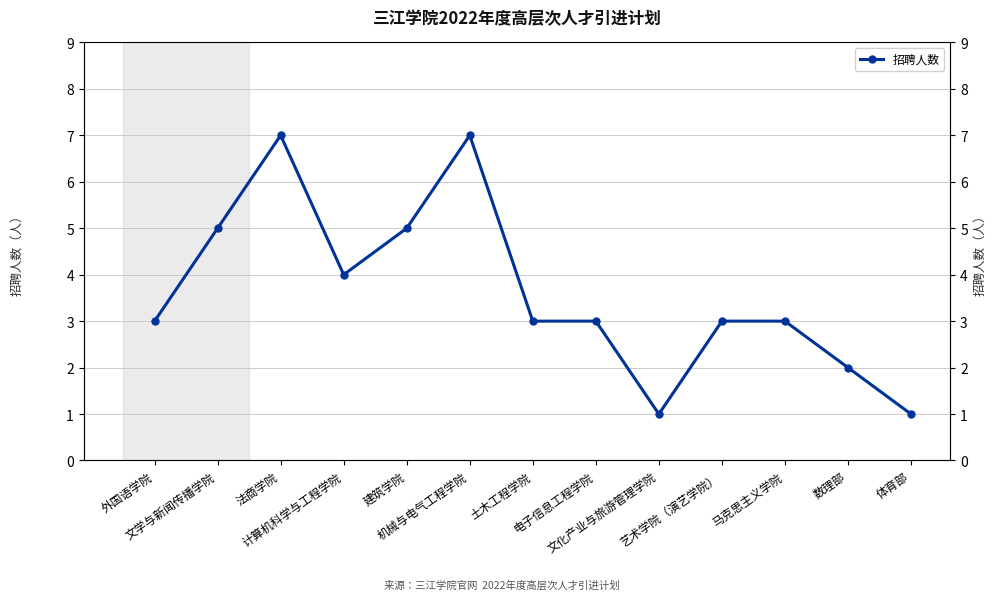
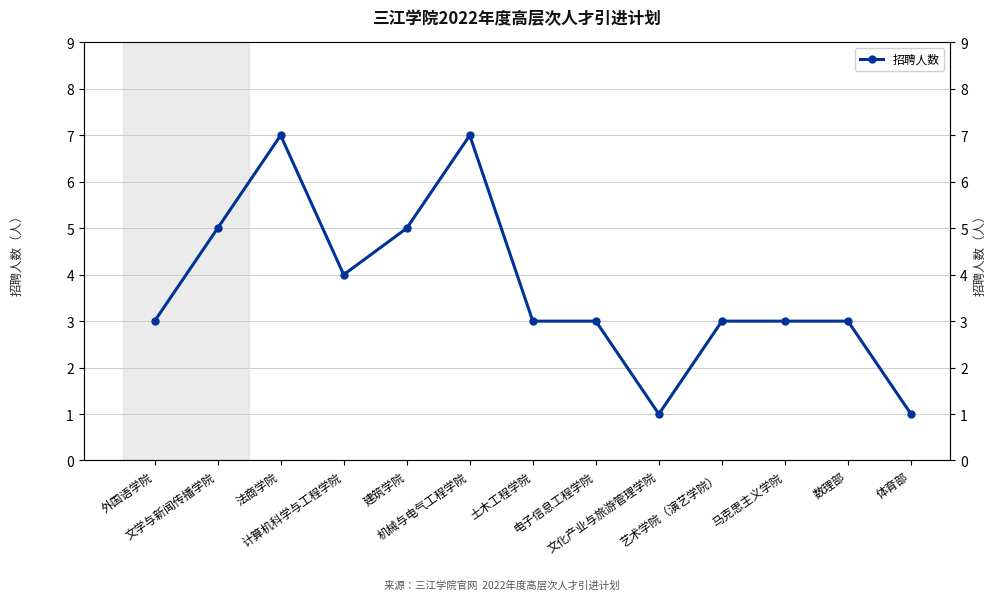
数理部: 2 -> 3
